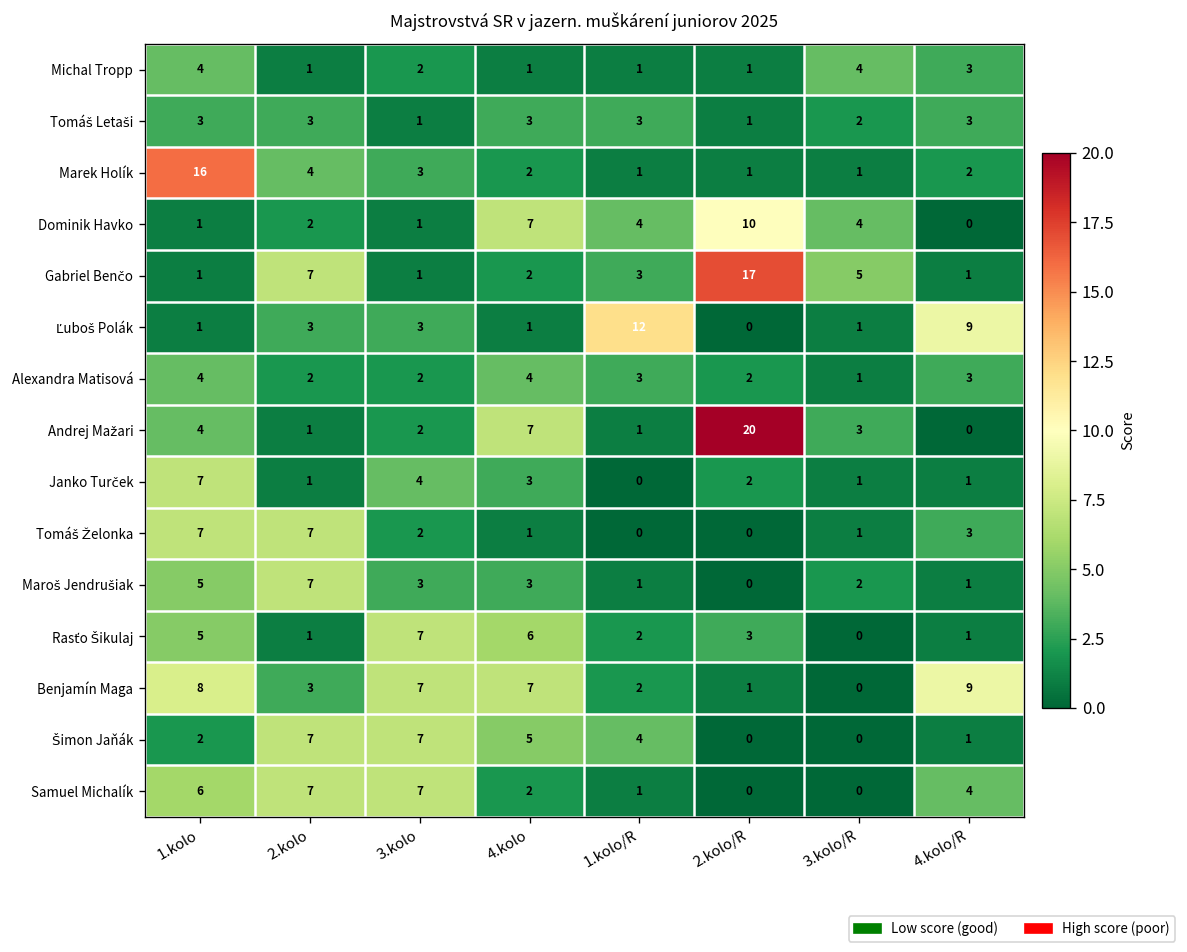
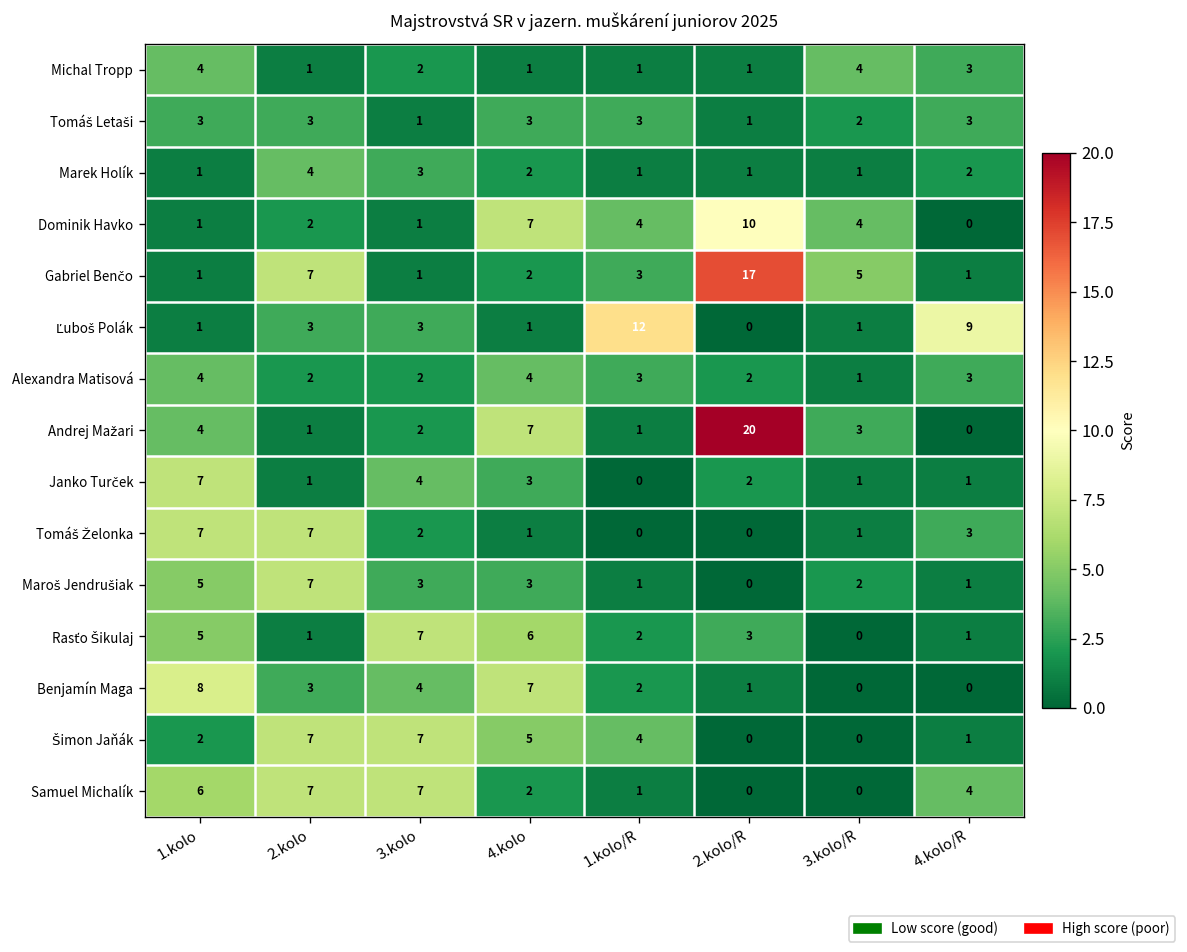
Marek Holík, 1.kolo: 16 -> 1
Benjamín Maga, 3.kolo: 7 -> 4
Benjamín Maga, 4.kolo/R: 9 -> 0
